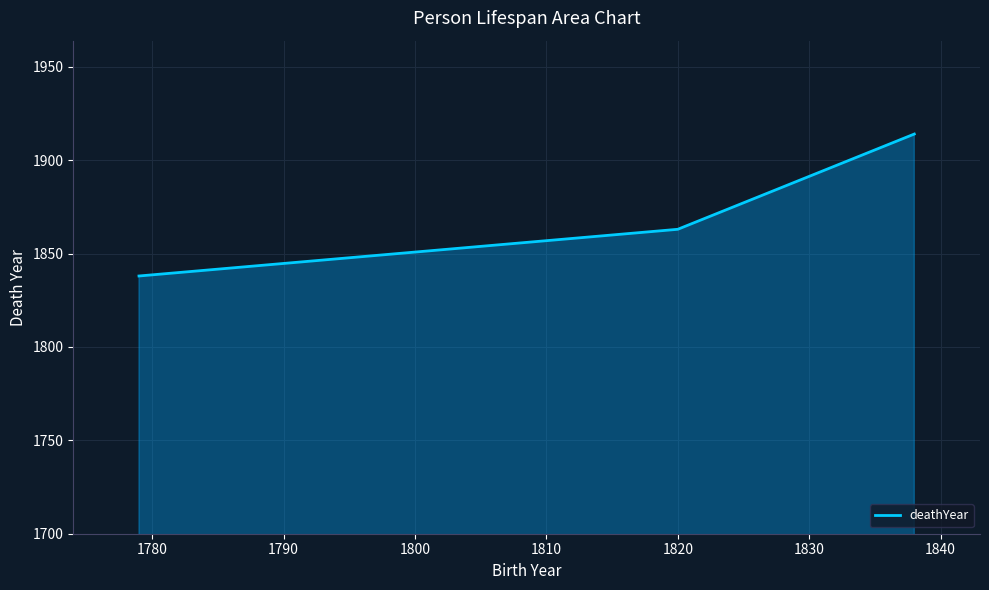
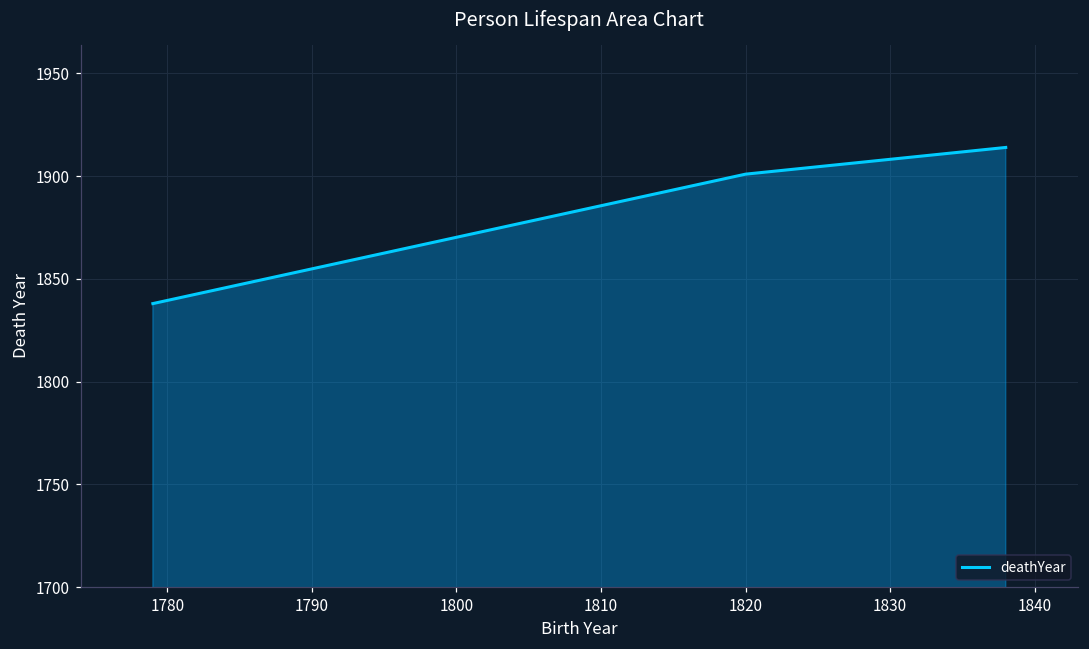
1820: 1863 -> 1901
